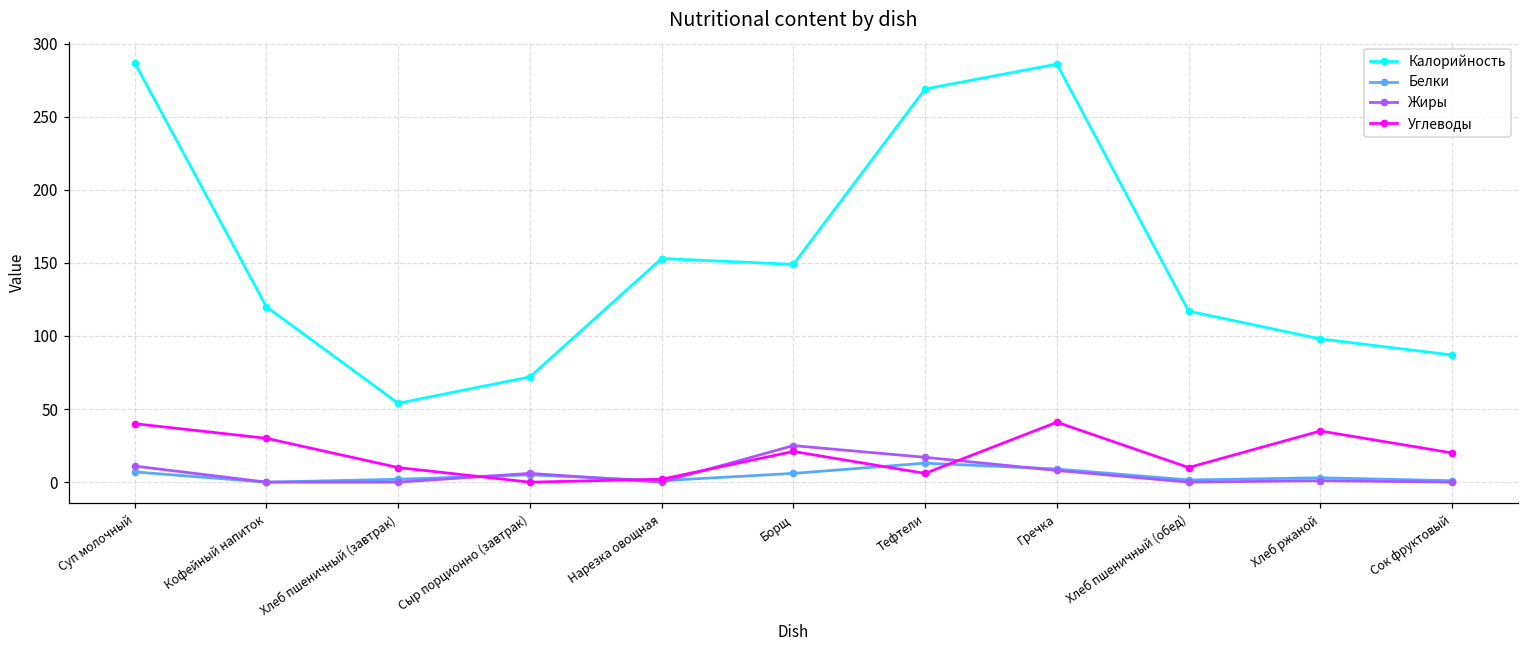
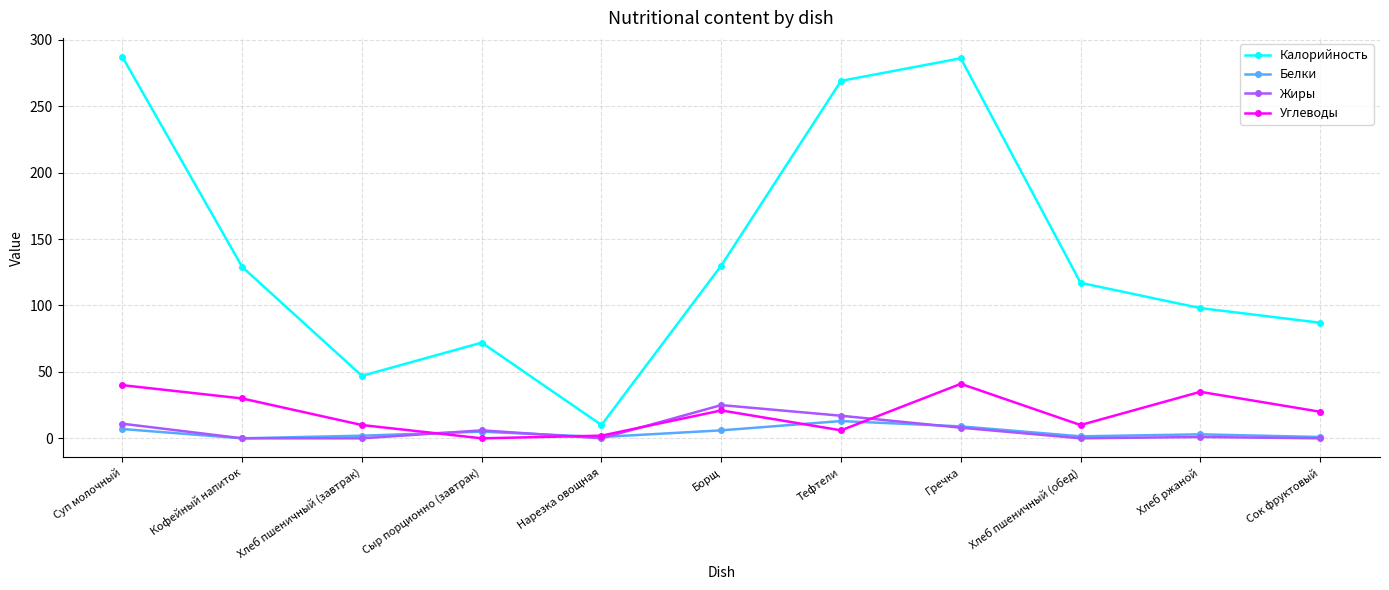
Калорийность, Кофейный напиток: 120 -> 129
Калорийность, Хлеб пшеничный (завтрак): 54 -> 47
Калорийность, Нарезка овощная: 153 -> 10
Калорийность, Борщ: 149 -> 130
